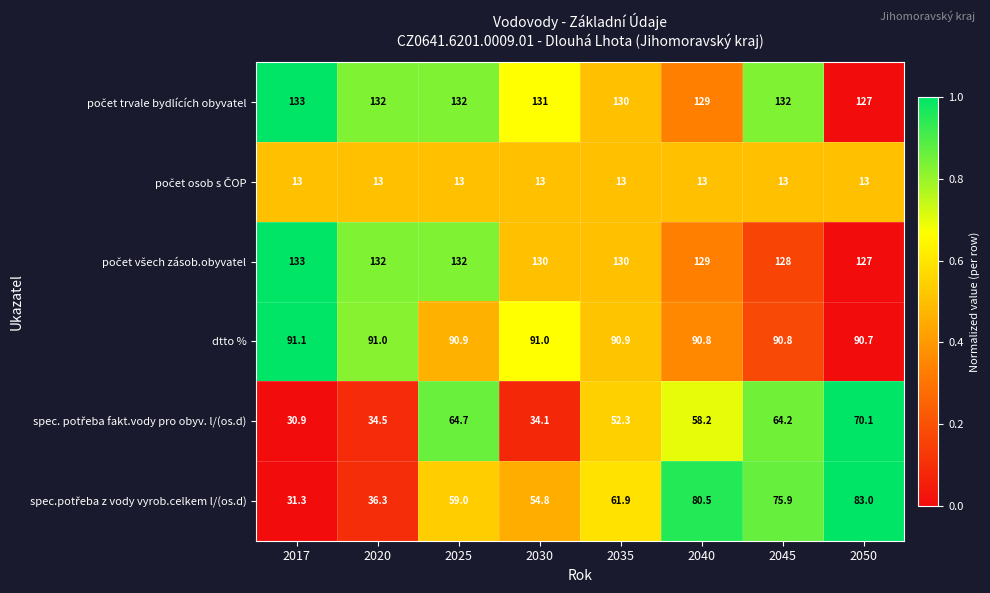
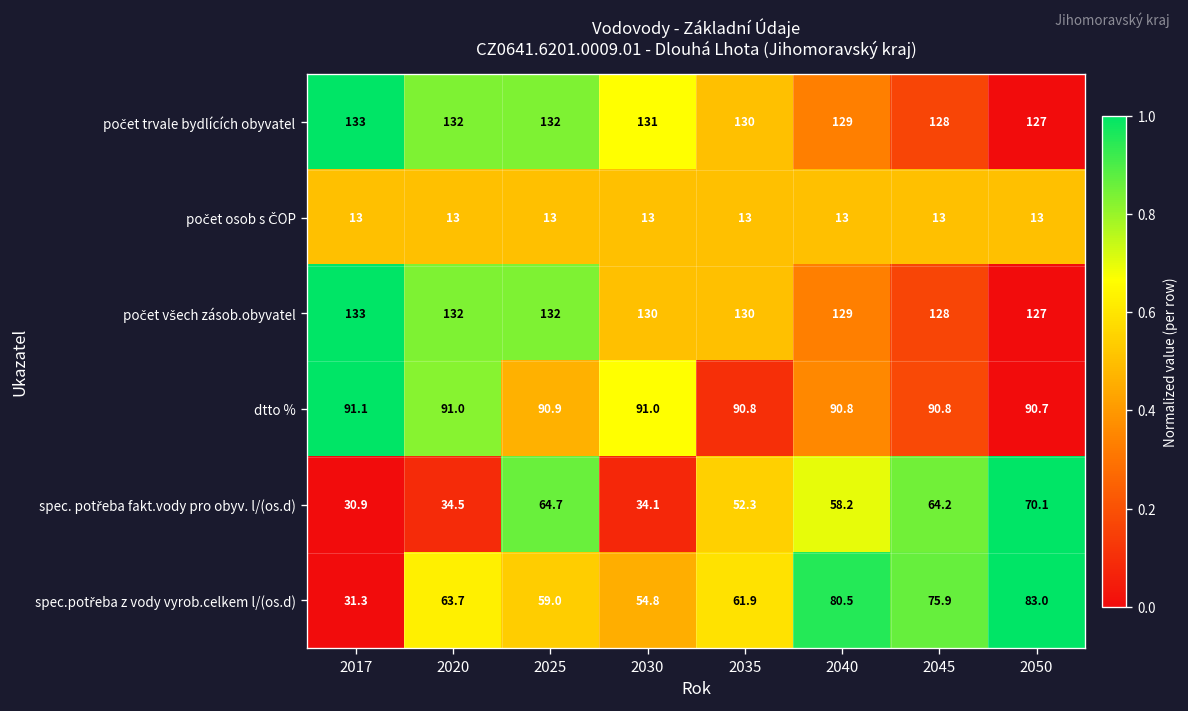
počet trvale bydlících obyvatel, 2045: 132 -> 128
dtto %, 2035: 90.9 -> 90.8
spec.potřeba z vody vyrob.celkem l/(os.d), 2020: 36.3 -> 63.7
